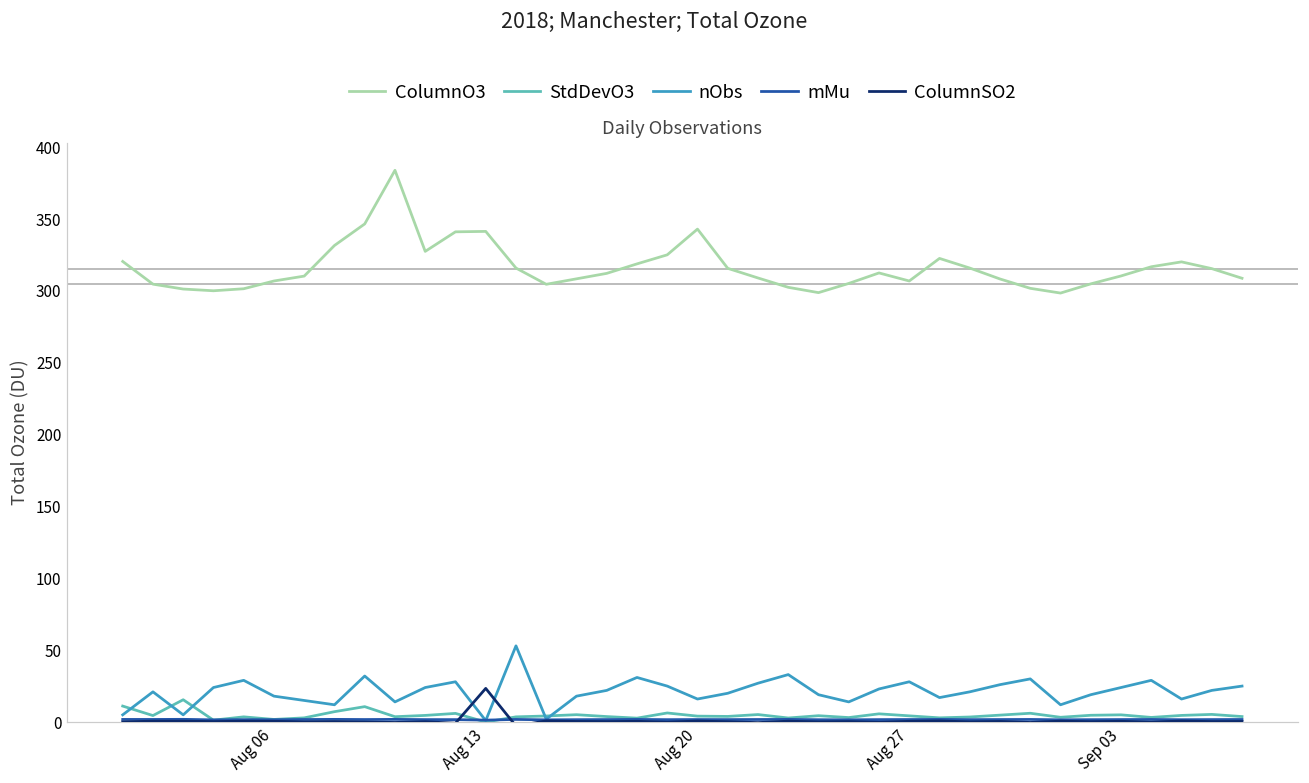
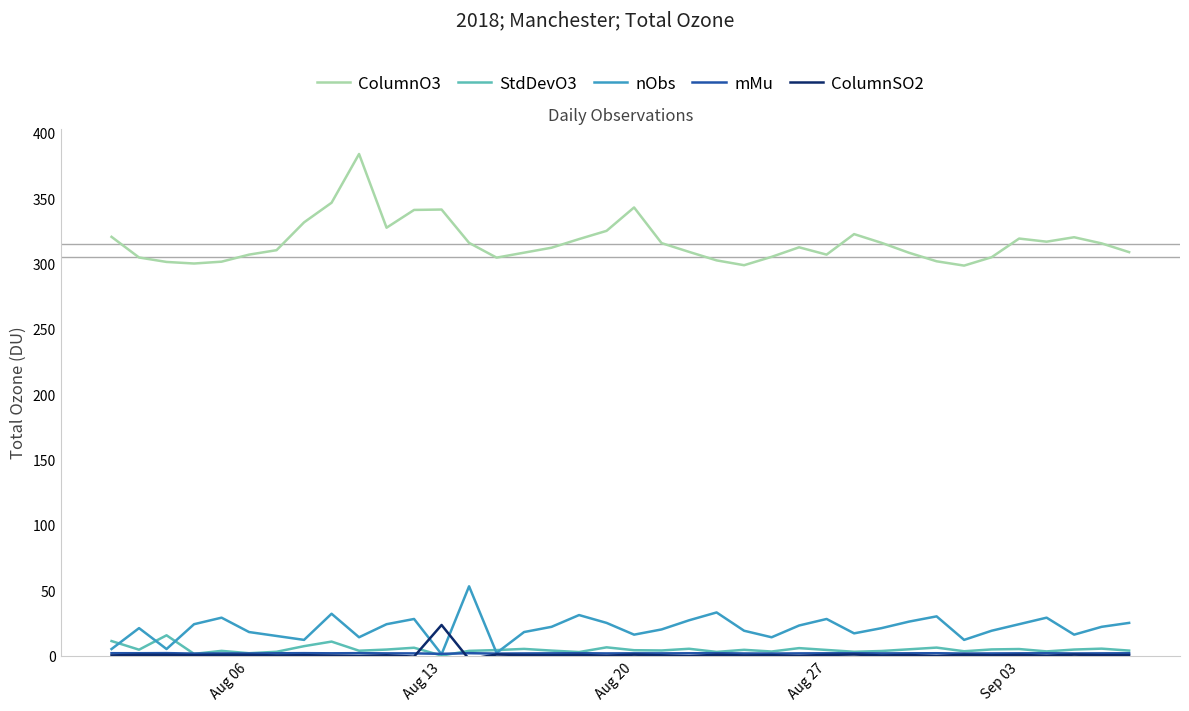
ColumnO3, Sep 03: 310 -> 319
